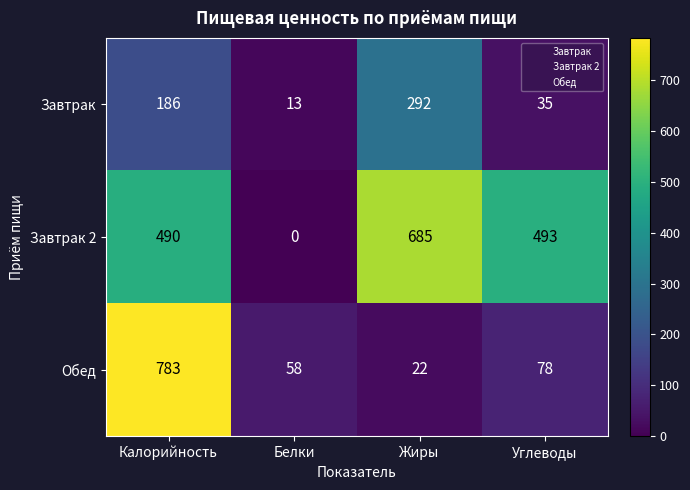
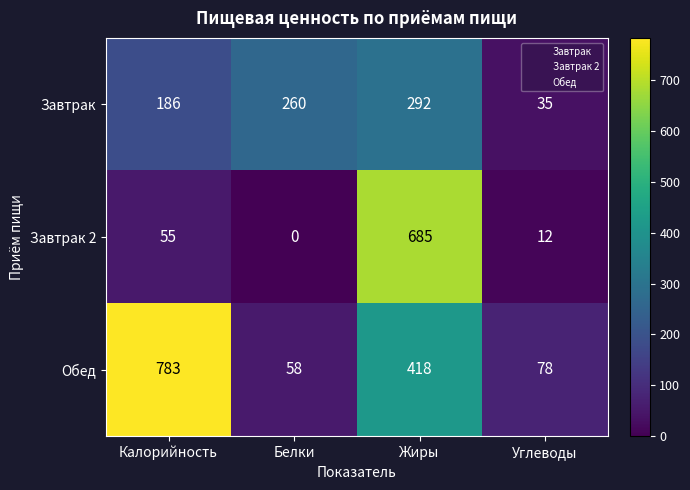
Завтрак, Белки: 13 -> 260
Завтрак 2, Калорийность: 490 -> 55
Завтрак 2, Углеводы: 493 -> 12
Обед, Жиры: 22 -> 418
